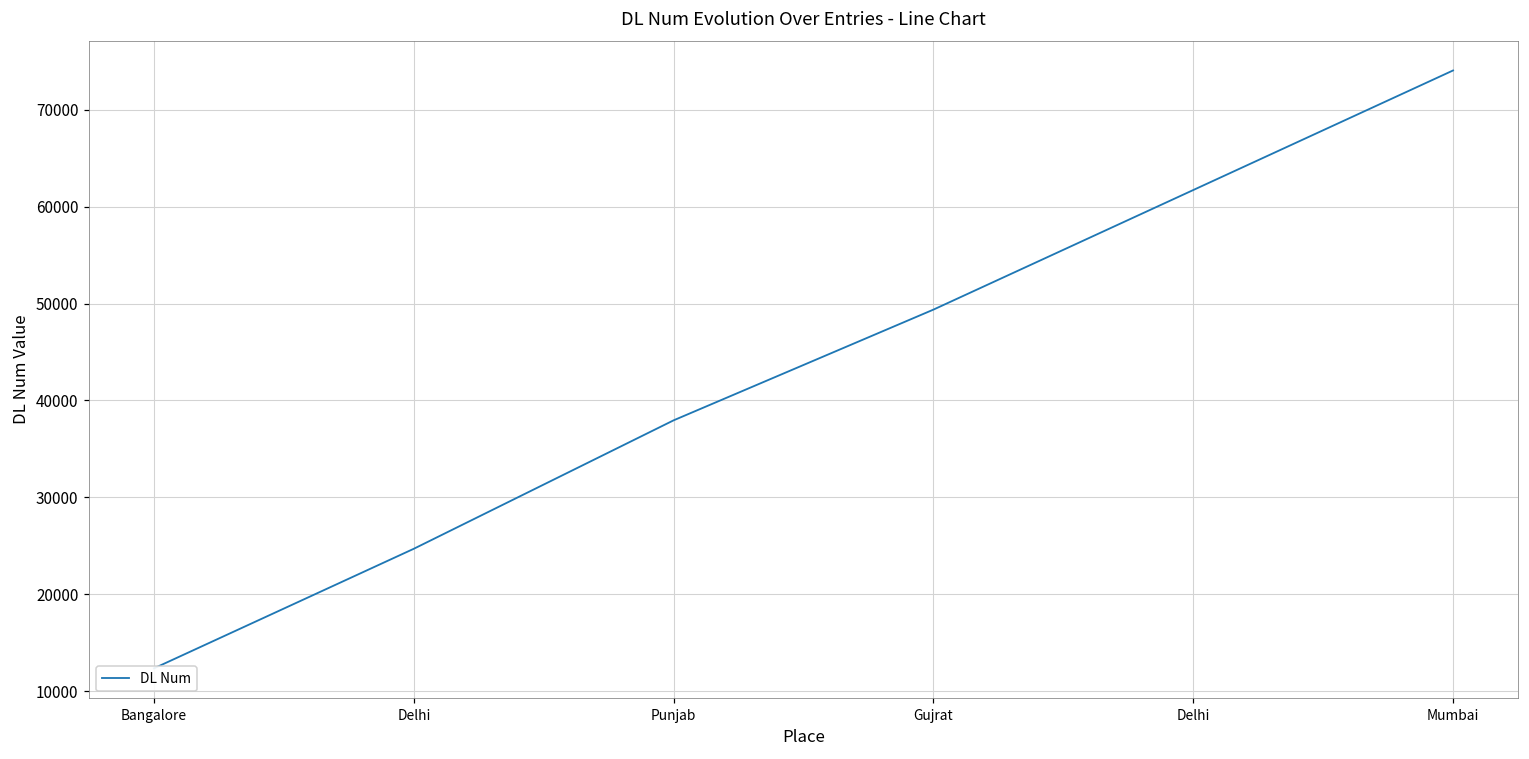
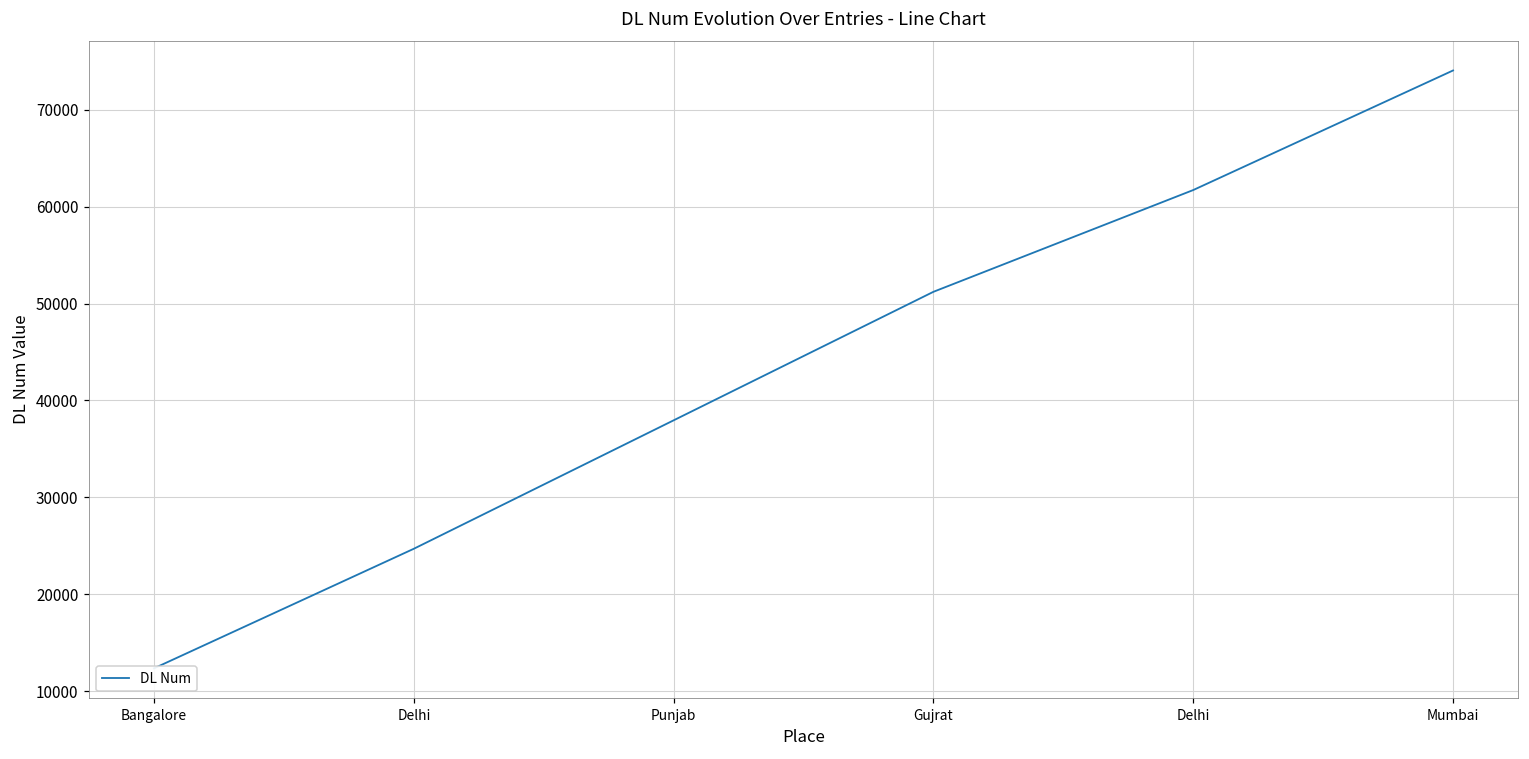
Gujrat: 49000 -> 51000
